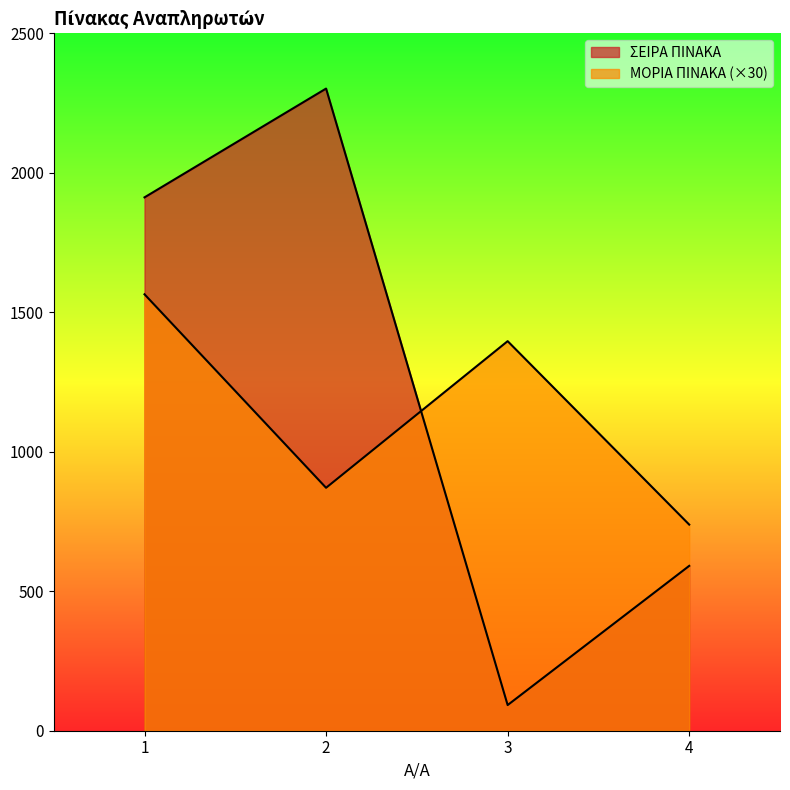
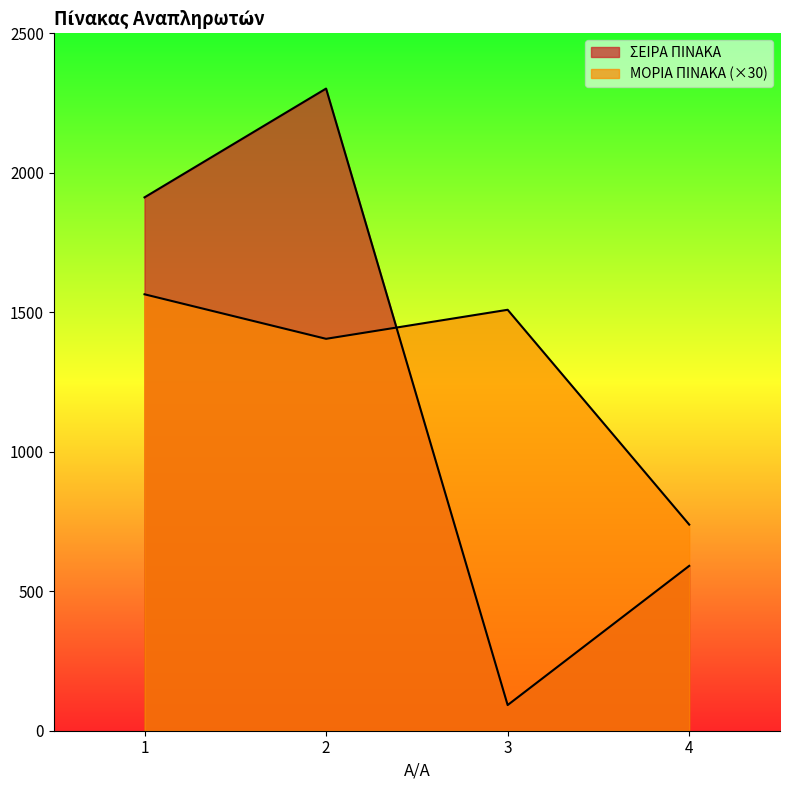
ΜΟΡΙΑ ΠΙΝΑΚΑ (×30), 2: 870 -> 1400
ΜΟΡΙΑ ΠΙΝΑΚΑ (×30), 3: 1400 -> 1510
